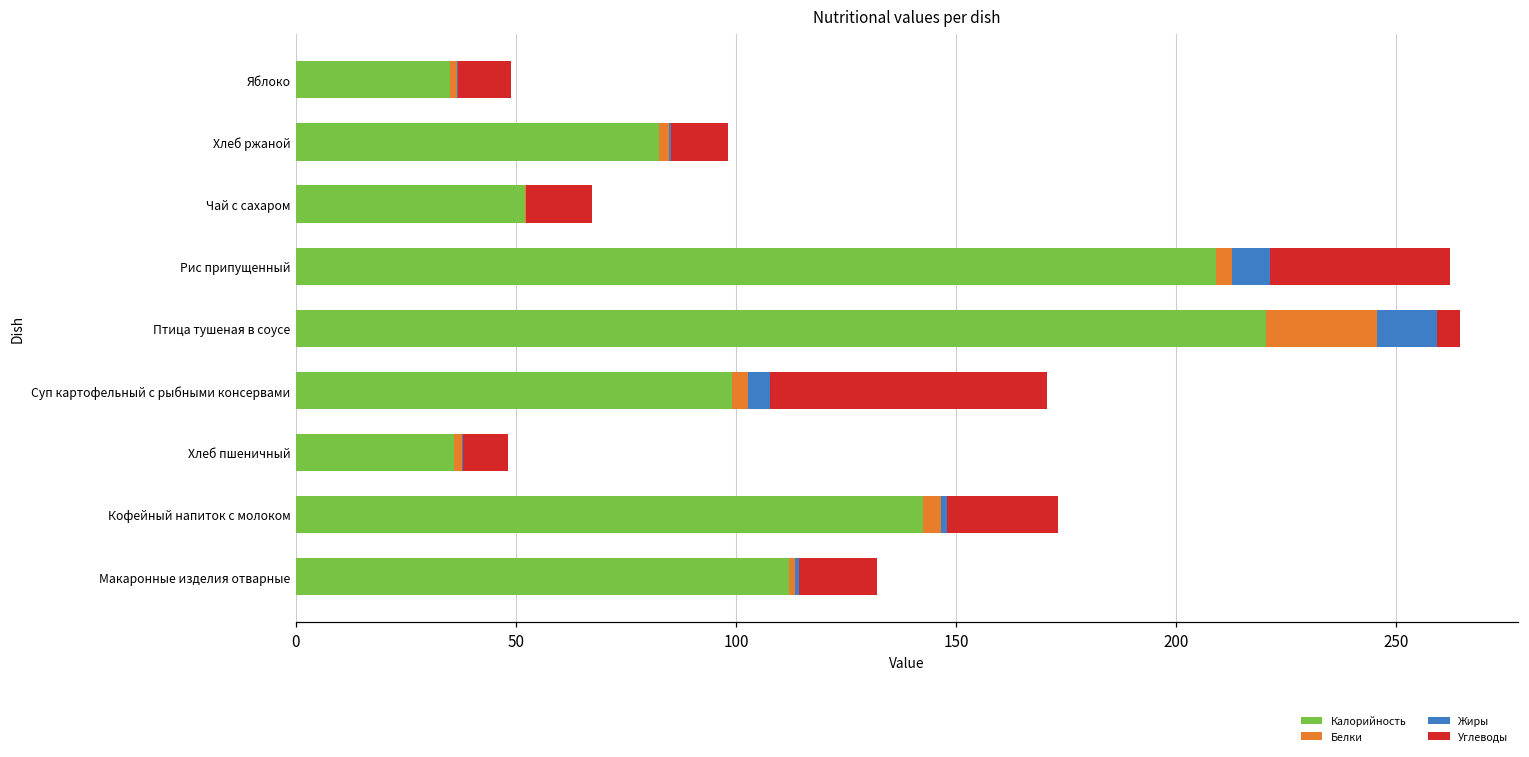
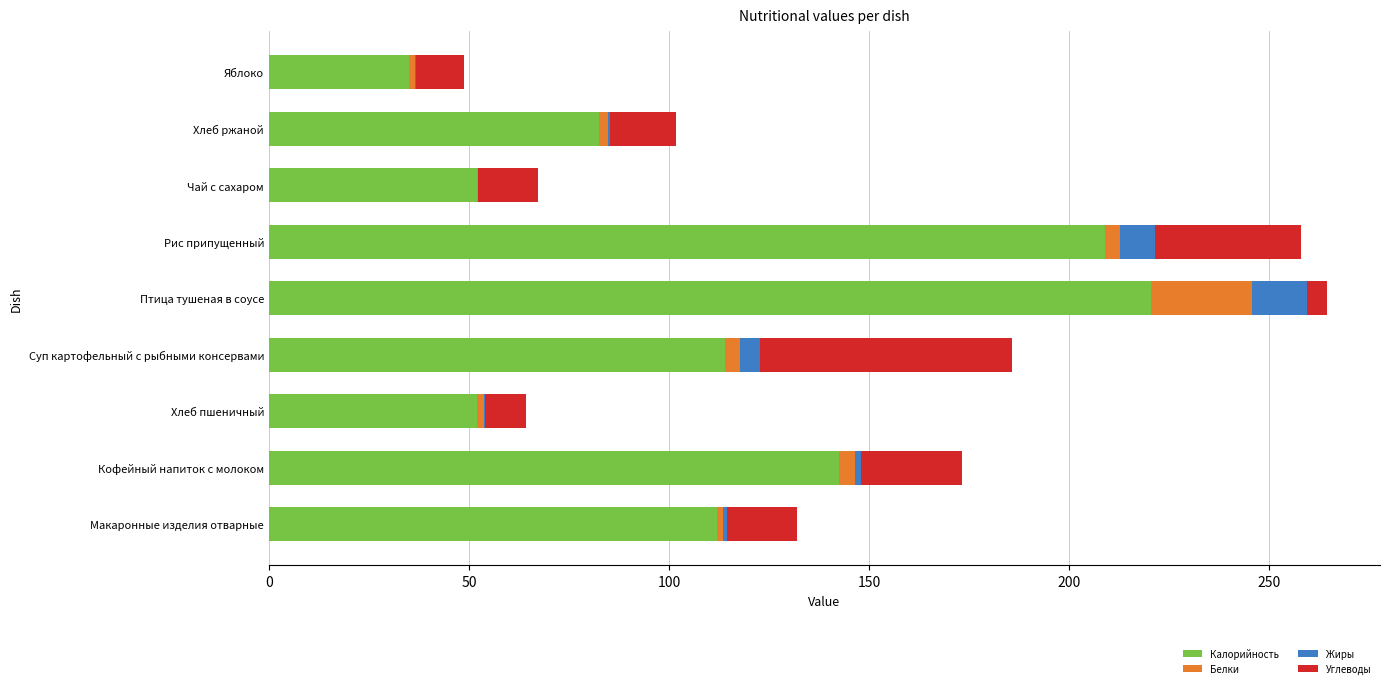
Углеводы, Хлеб ржаной: 13 -> 16
Углеводы, Рис припущенный: 41 -> 37
Калорийность, Суп картофельный с рыбными консервами: 99 -> 114
Калорийность, Хлеб пшеничный: 36 -> 52
